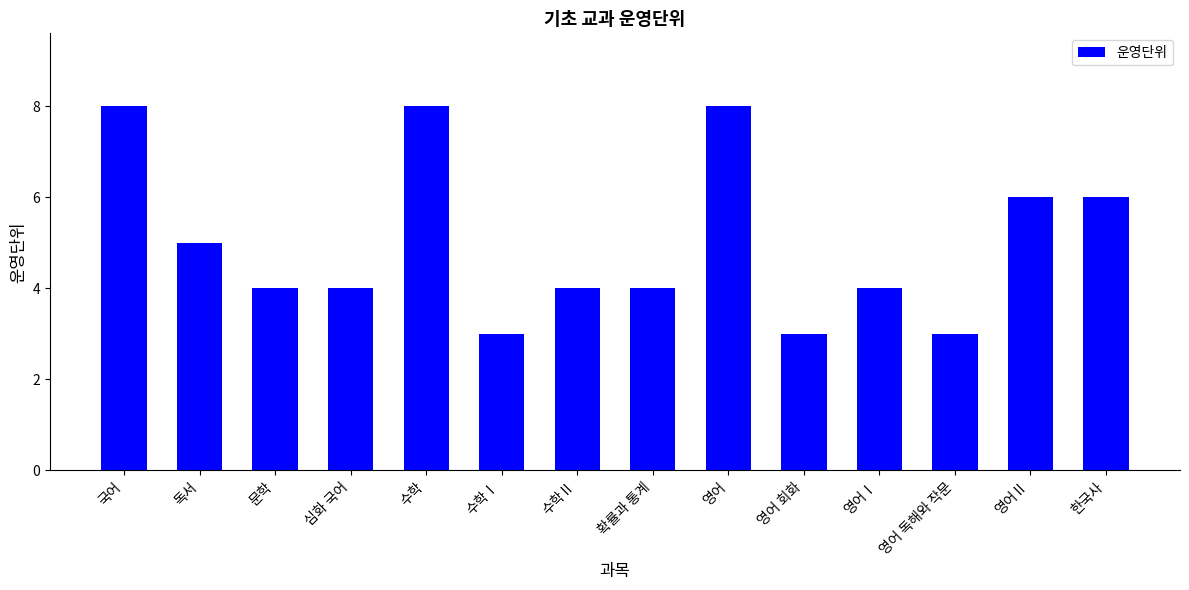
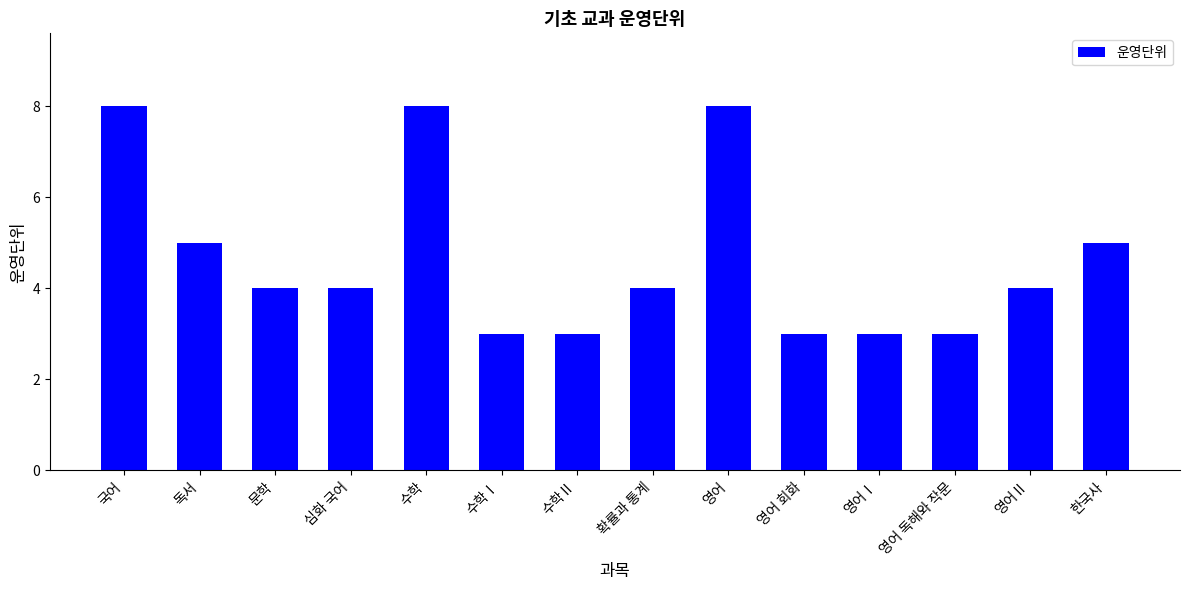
수학Ⅱ: 4 -> 3
영어Ⅰ: 4 -> 3
영어Ⅱ: 6 -> 4
한국사: 6 -> 5
